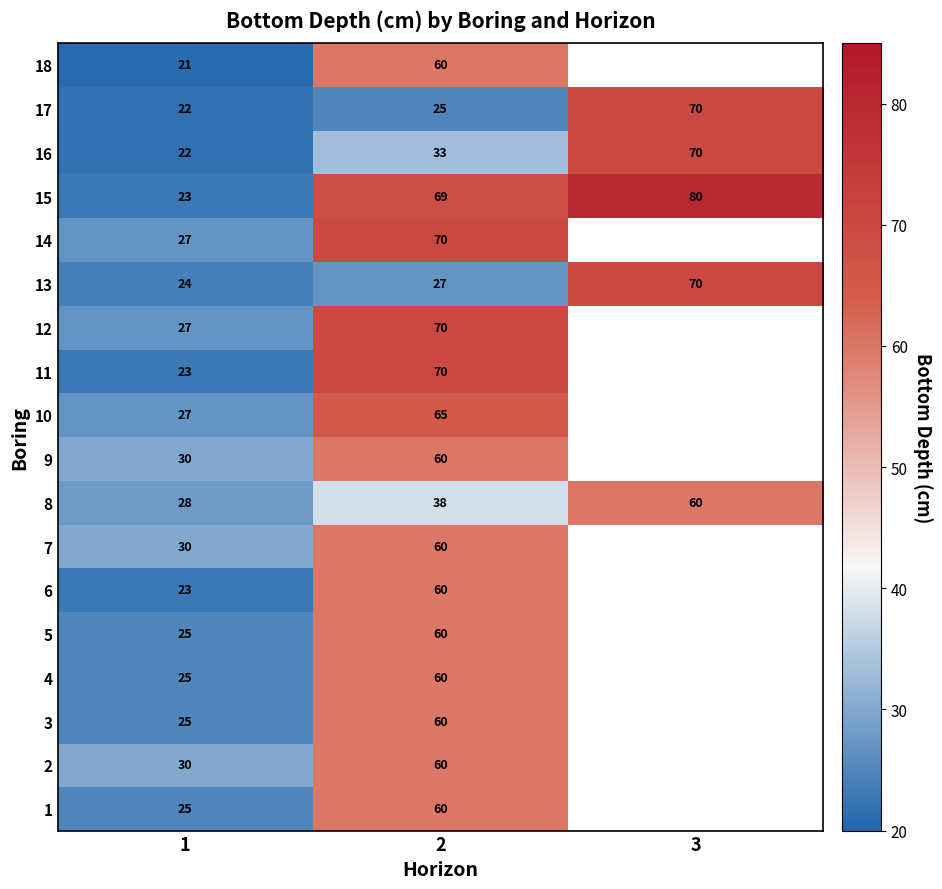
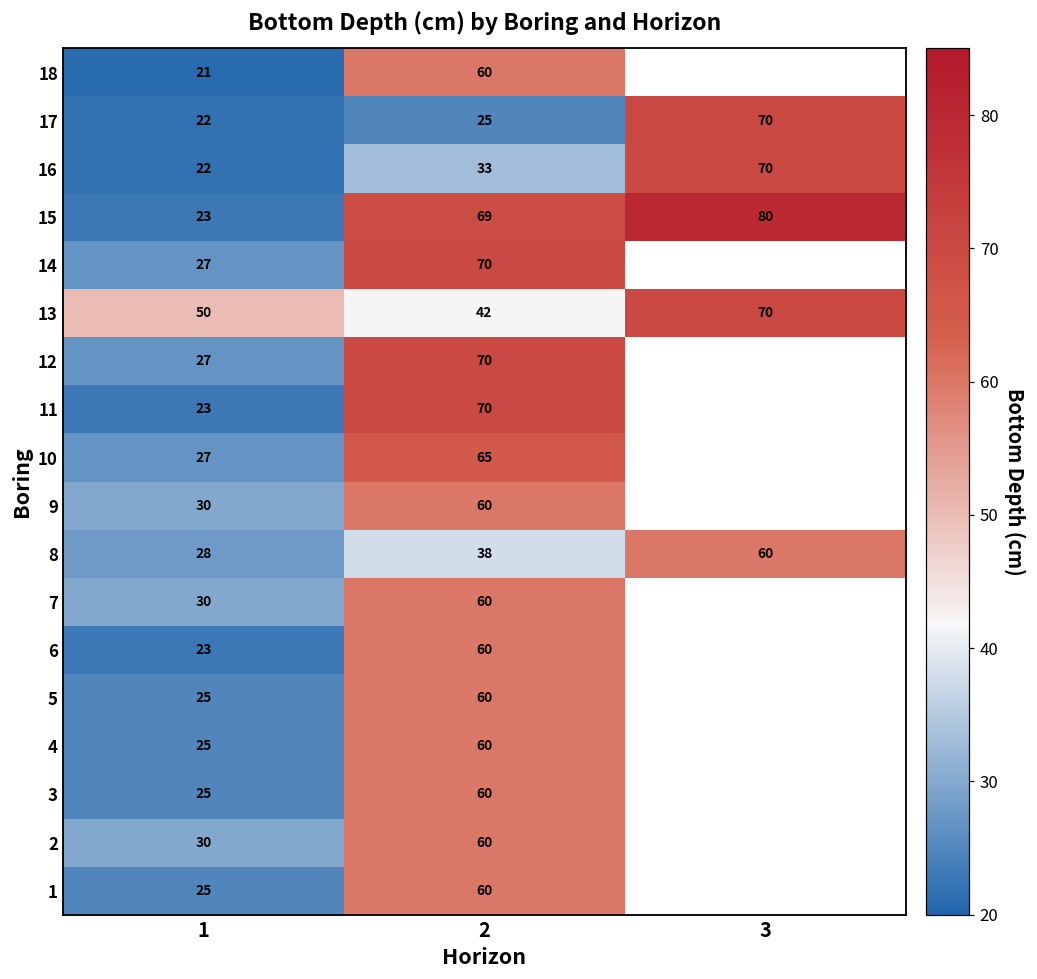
13, 1: 24 -> 50
13, 2: 27 -> 42
